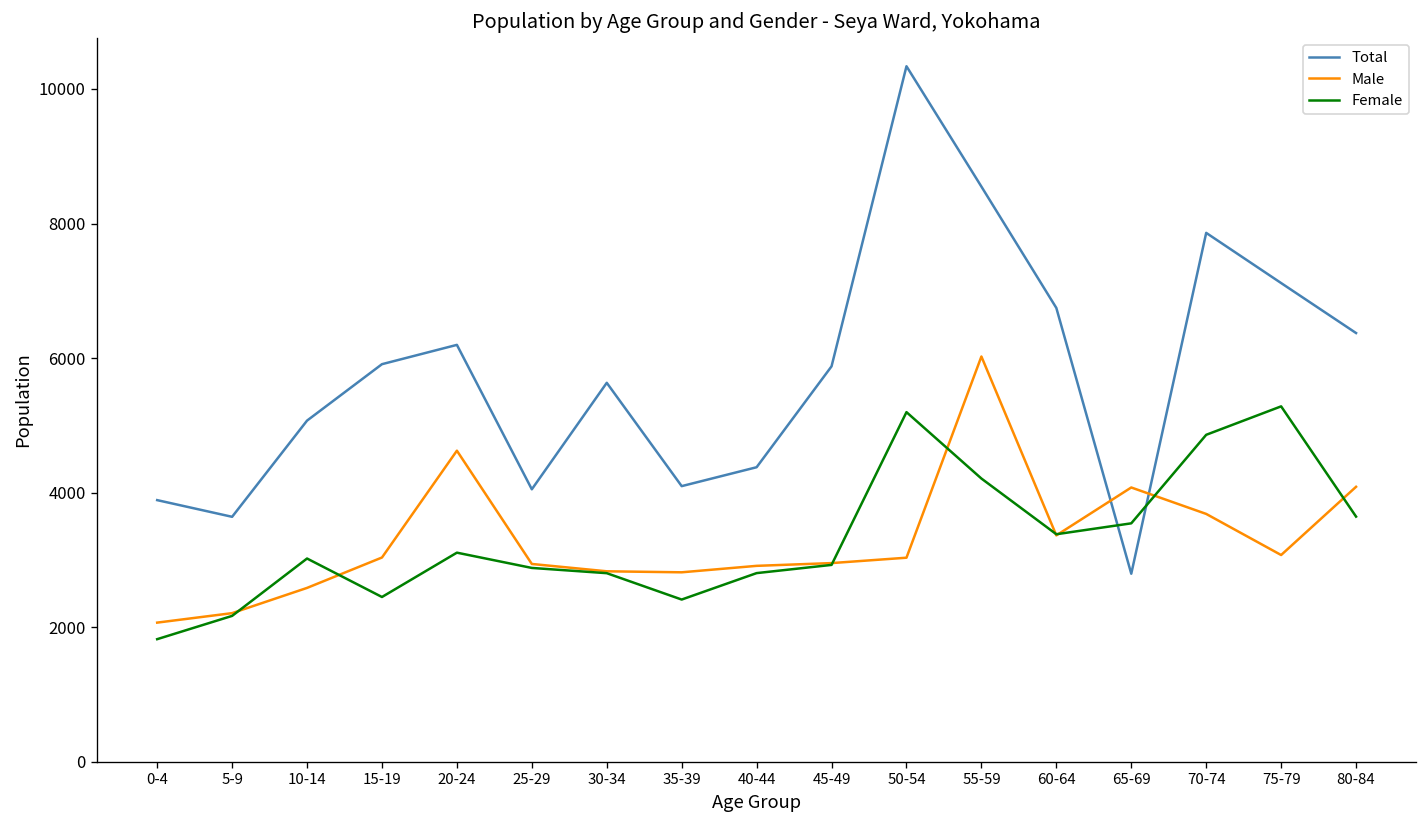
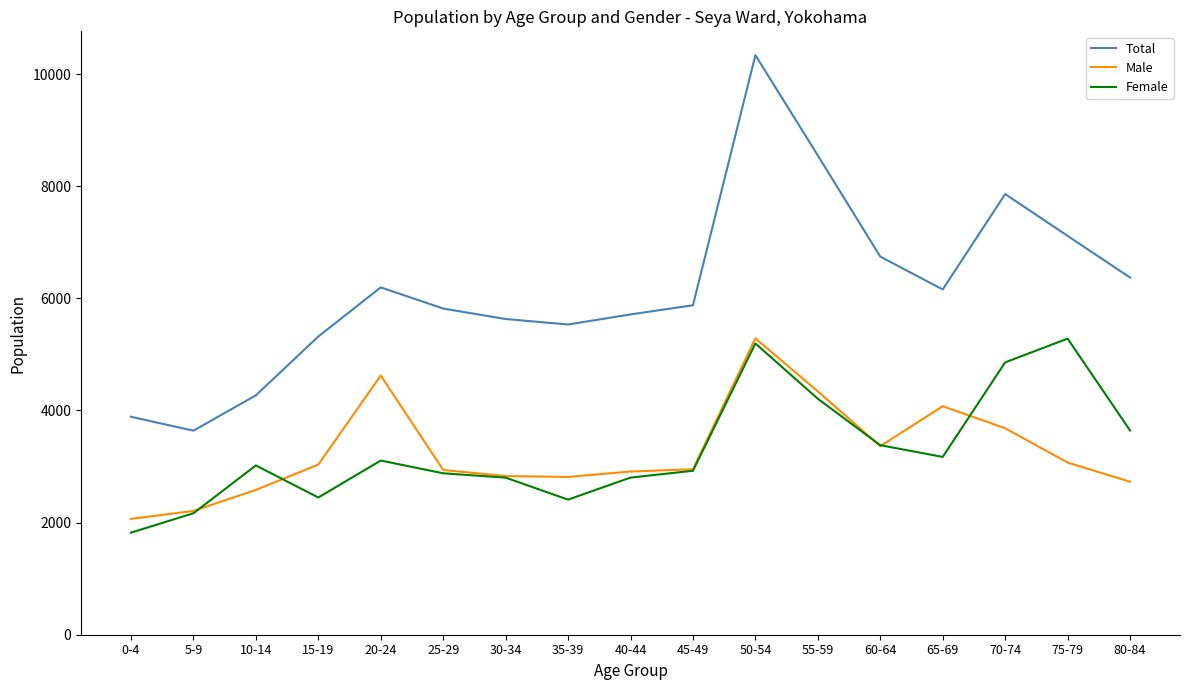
Total, 10-14: 5100 -> 4300
Total, 15-19: 5900 -> 5300
Total, 25-29: 4000 -> 5800
Total, 35-39: 4100 -> 5500
Total, 40-44: 4400 -> 5700
Male, 50-54: 3000 -> 5300
Male, 55-59: 6000 -> 4300
Total, 65-69: 2800 -> 6200
Female, 65-69: 3500 -> 3200
Male, 80-84: 4100 -> 2700
